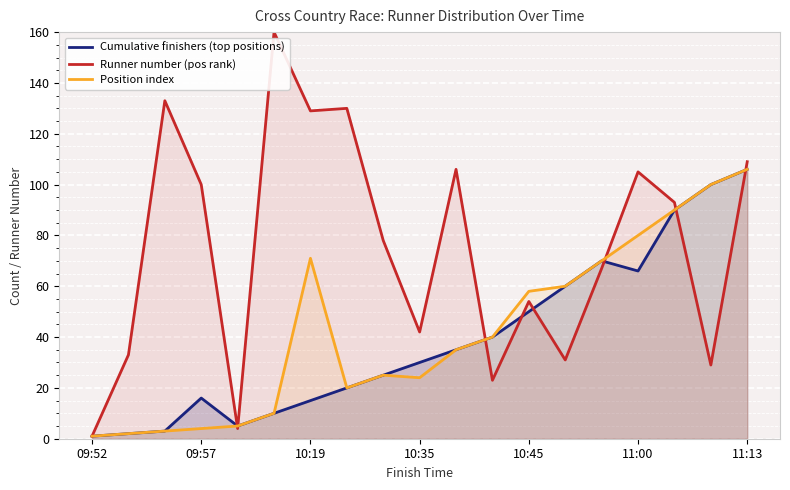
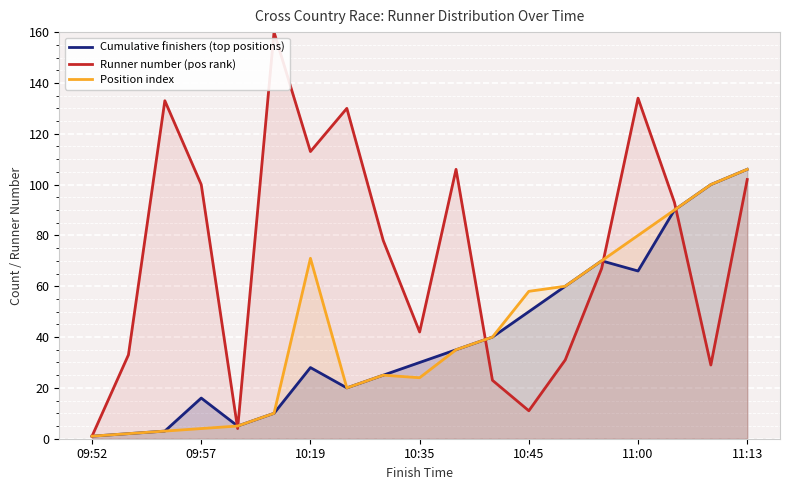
Cumulative finishers (top positions), 10:19: 15 -> 28
Runner number (pos rank), 10:19: 129 -> 113
Runner number (pos rank), 10:45: 54 -> 11
Runner number (pos rank), 11:00: 105 -> 134
Runner number (pos rank), 11:13: 109 -> 102
